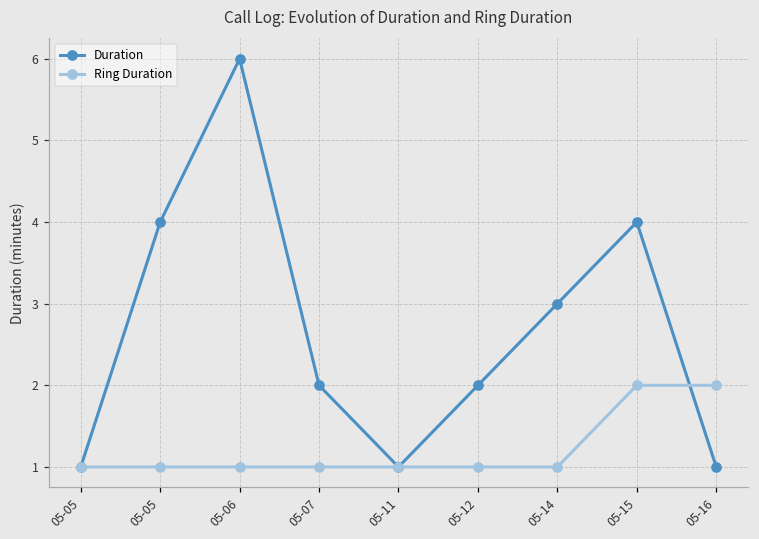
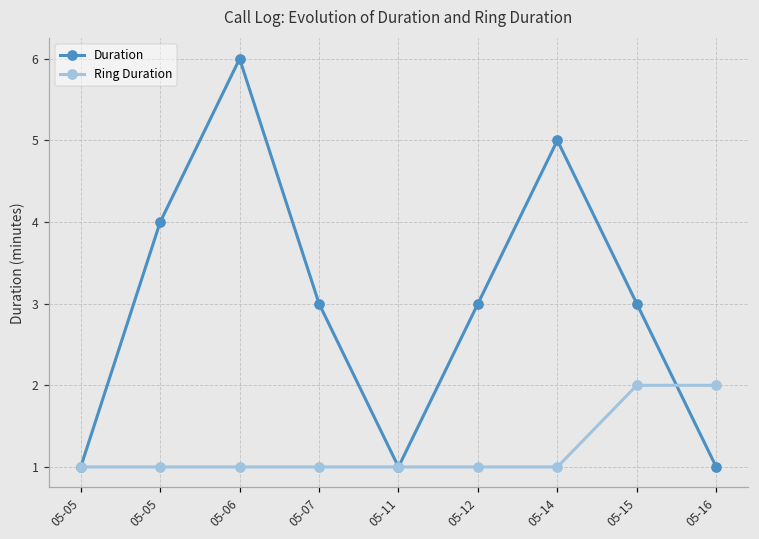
Duration, 05-07: 2 -> 3
Duration, 05-12: 2 -> 3
Duration, 05-14: 3 -> 5
Duration, 05-15: 4 -> 3
